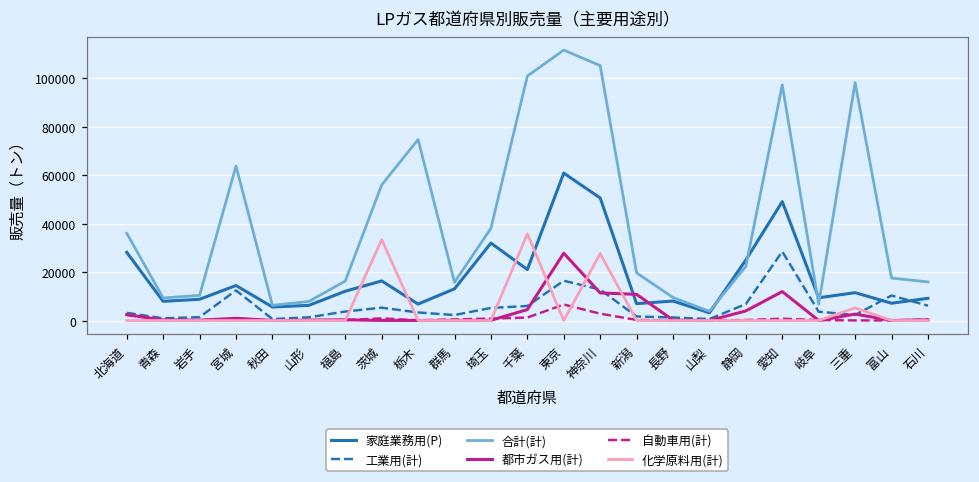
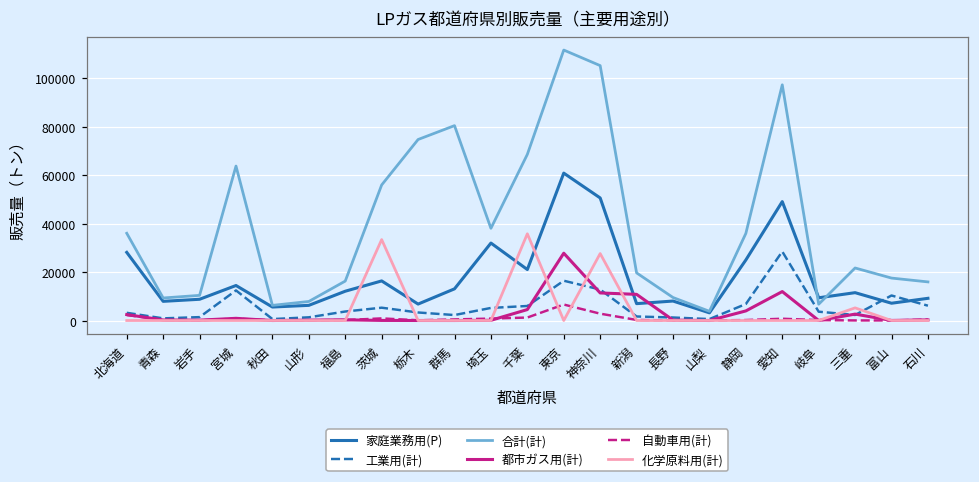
合計(計), 群馬: 16000 -> 80000
合計(計), 千葉: 101000 -> 69000
合計(計), 静岡: 22000 -> 36000
合計(計), 三重: 98000 -> 22000
